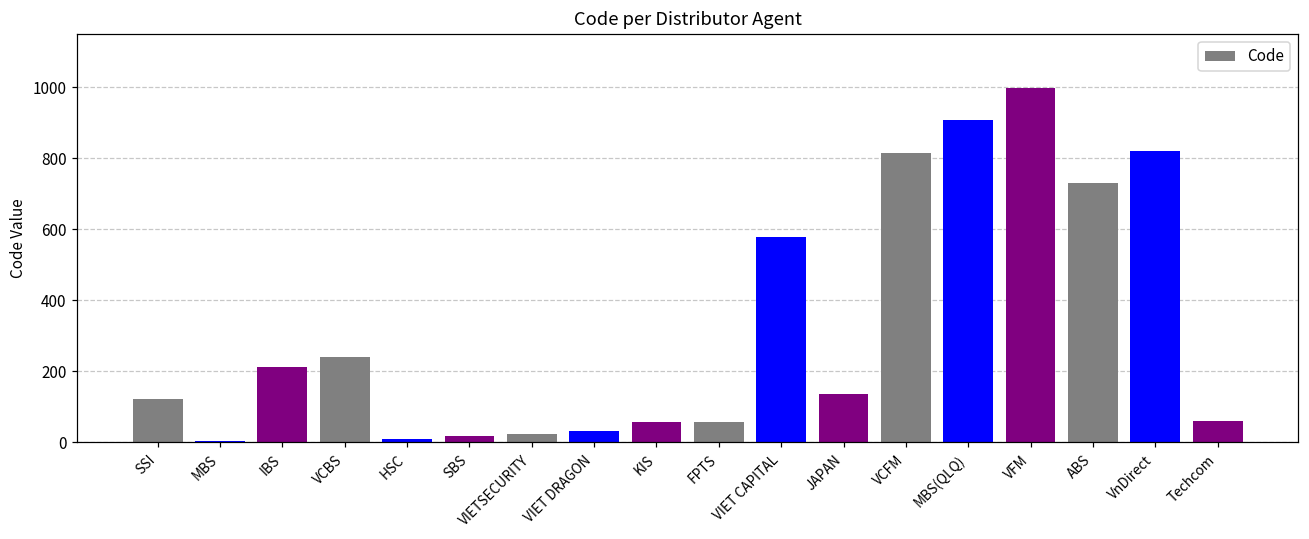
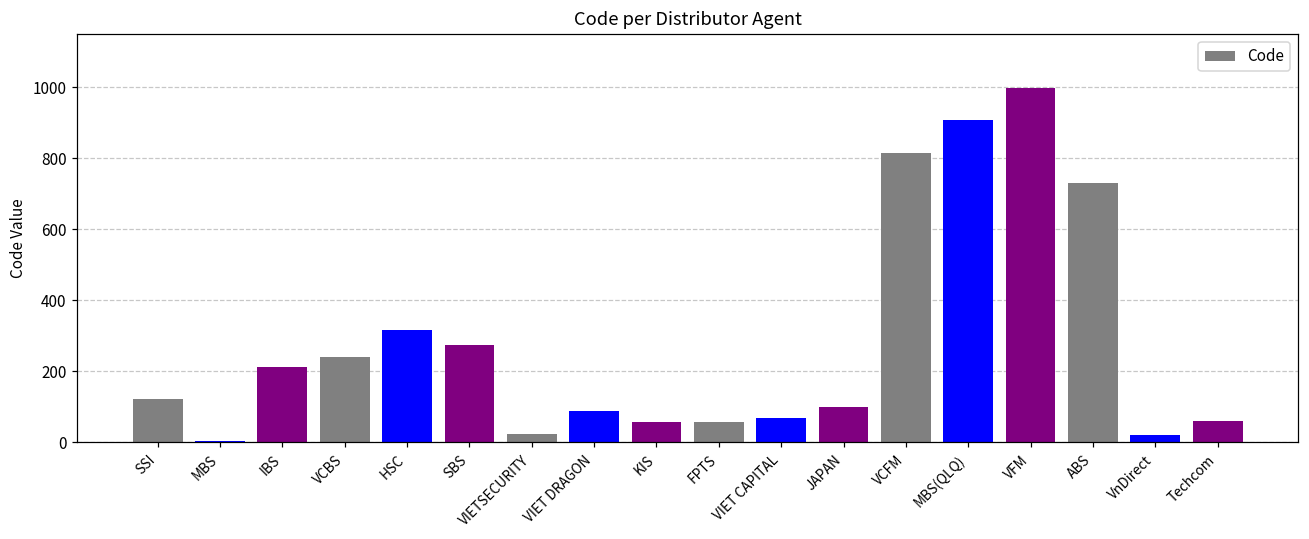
HSC: 10 -> 320
SBS: 20 -> 280
VIET DRAGON: 30 -> 90
VIET CAPITAL: 580 -> 70
JAPAN: 140 -> 100
VnDirect: 820 -> 20
